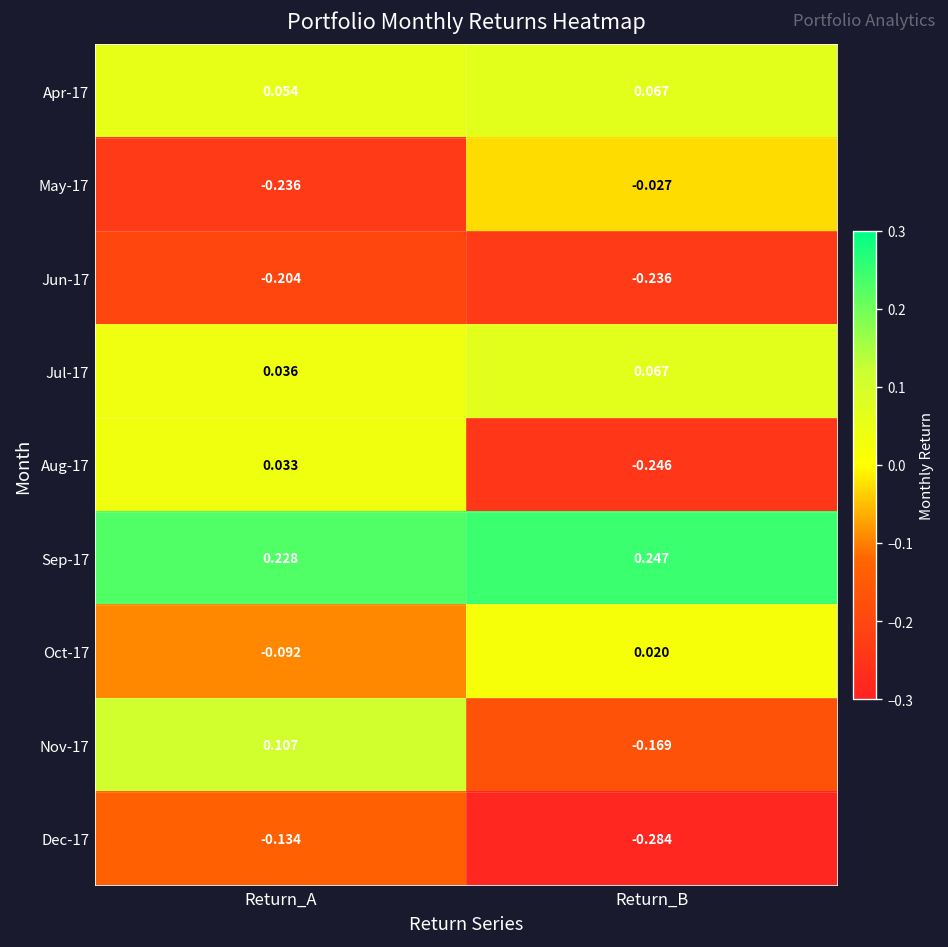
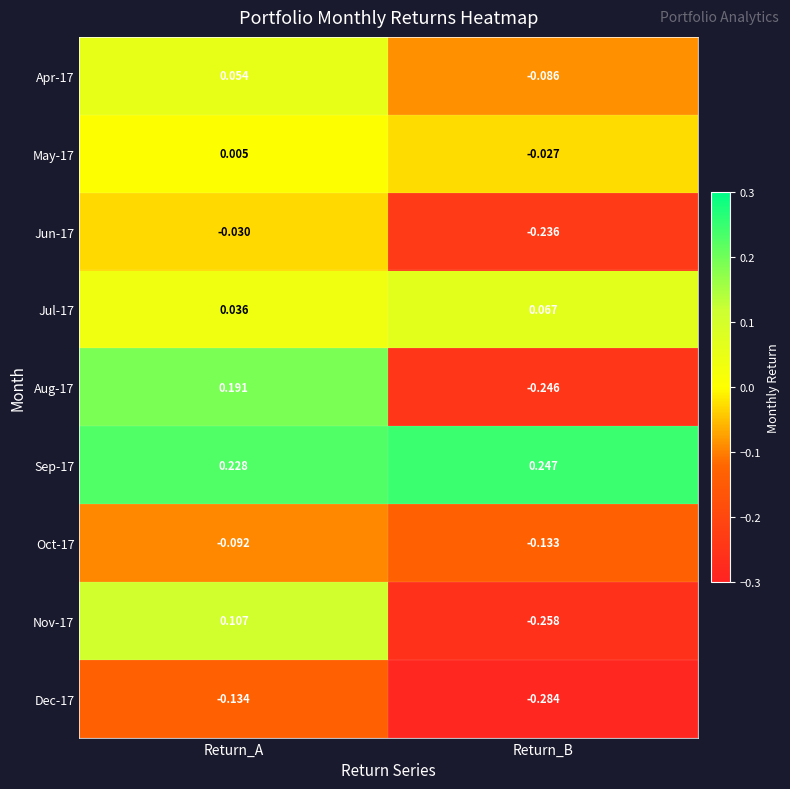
Apr-17, Return_B: 0.067 -> -0.086
May-17, Return_A: -0.236 -> 0.005
Jun-17, Return_A: -0.204 -> -0.030
Aug-17, Return_A: 0.033 -> 0.191
Oct-17, Return_B: 0.020 -> -0.133
Nov-17, Return_B: -0.169 -> -0.258
